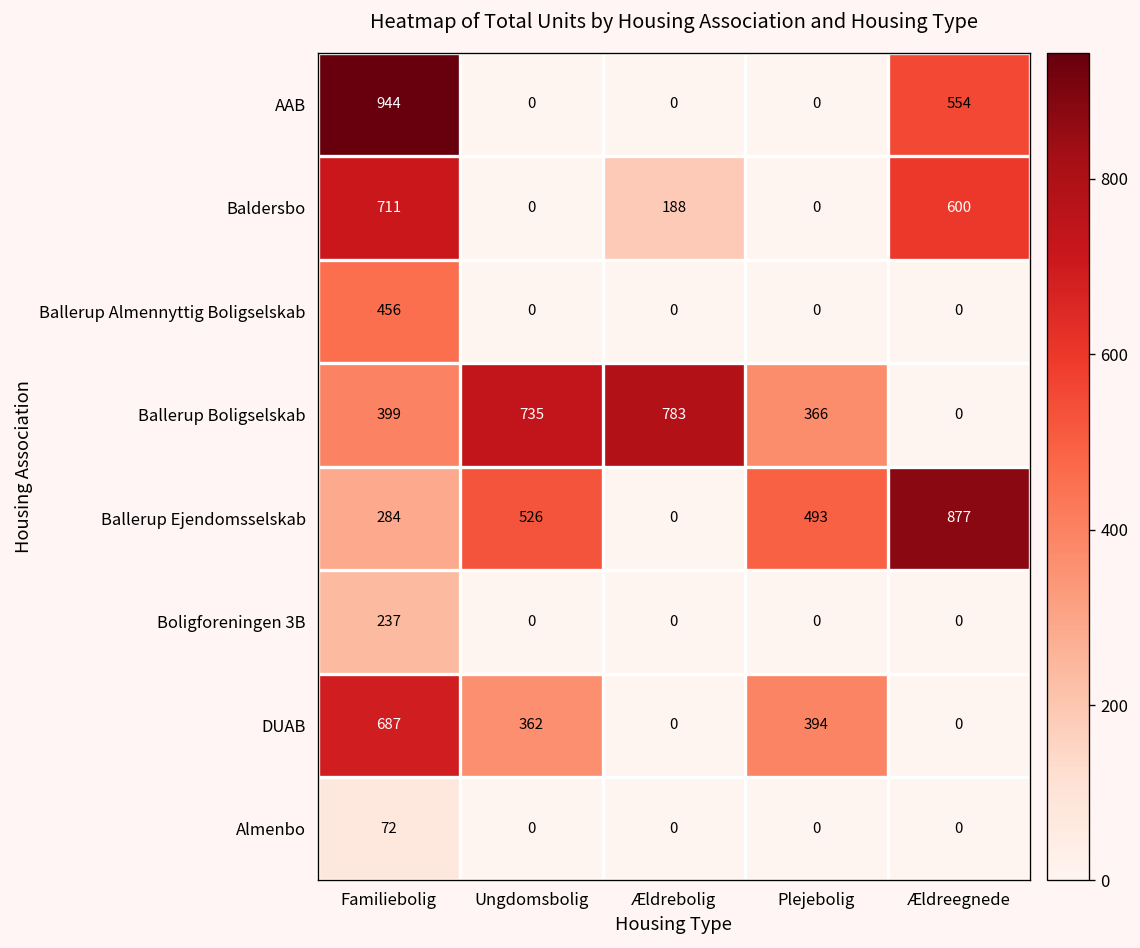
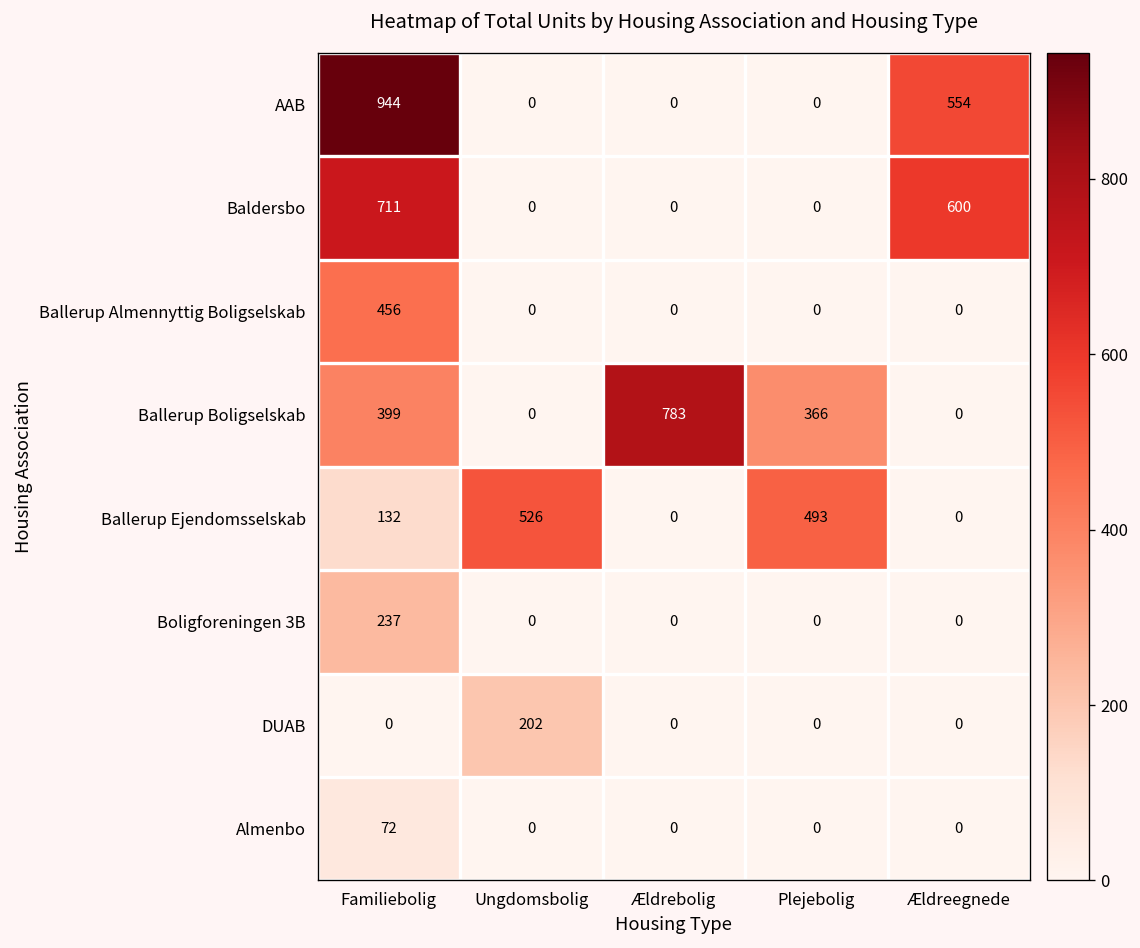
Baldersbo, Ældrebolig: 188 -> 0
Ballerup Boligselskab, Ungdomsbolig: 735 -> 0
Ballerup Ejendomsselskab, Familiebolig: 284 -> 132
Ballerup Ejendomsselskab, Ældreegnede: 877 -> 0
DUAB, Familiebolig: 687 -> 0
DUAB, Ungdomsbolig: 362 -> 202
DUAB, Plejebolig: 394 -> 0
